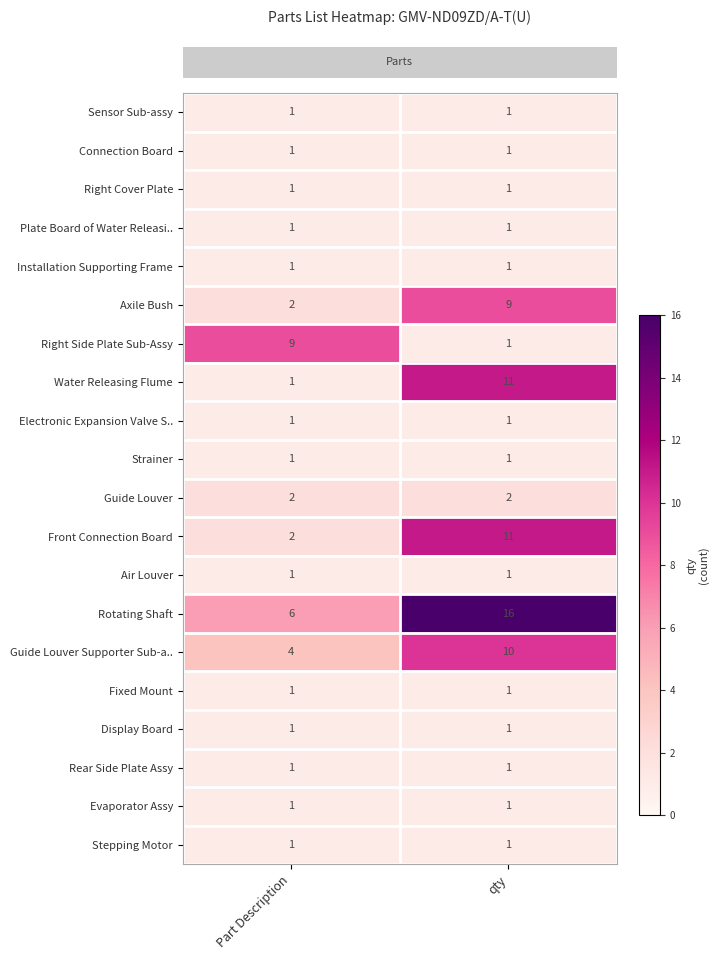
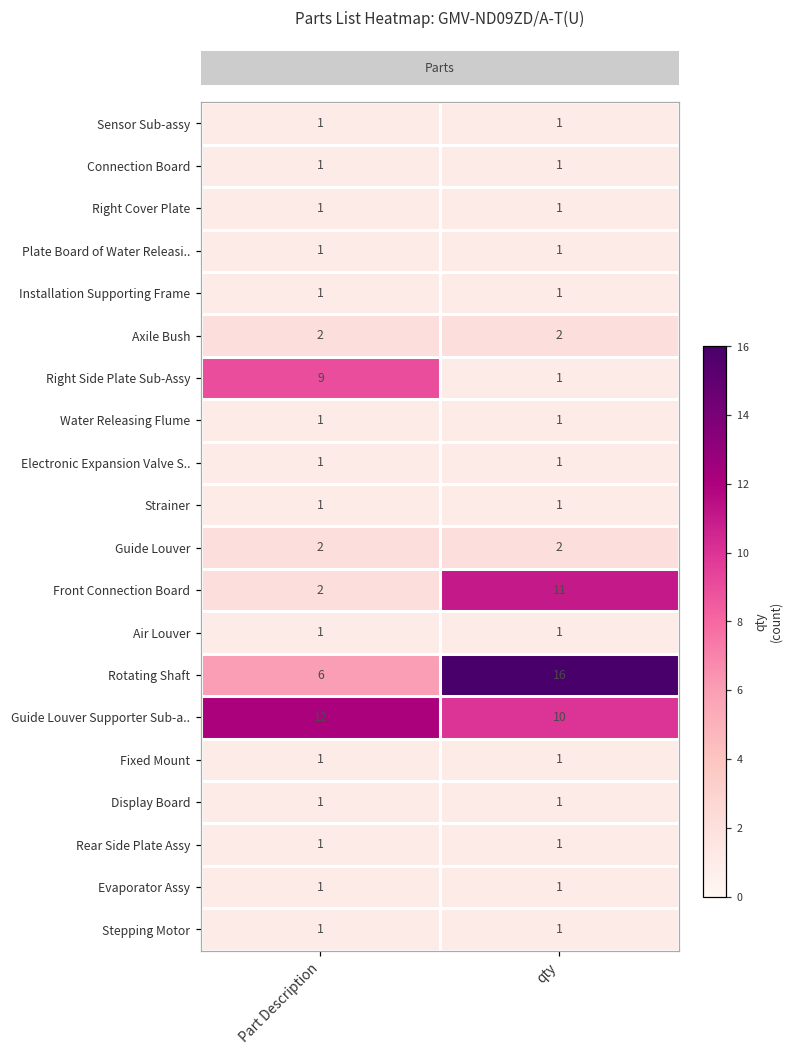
Axile Bush, qty: 9 -> 2
Water Releasing Flume, qty: 11 -> 1
Guide Louver Supporter Sub-a.., Part Description: 4 -> 12
